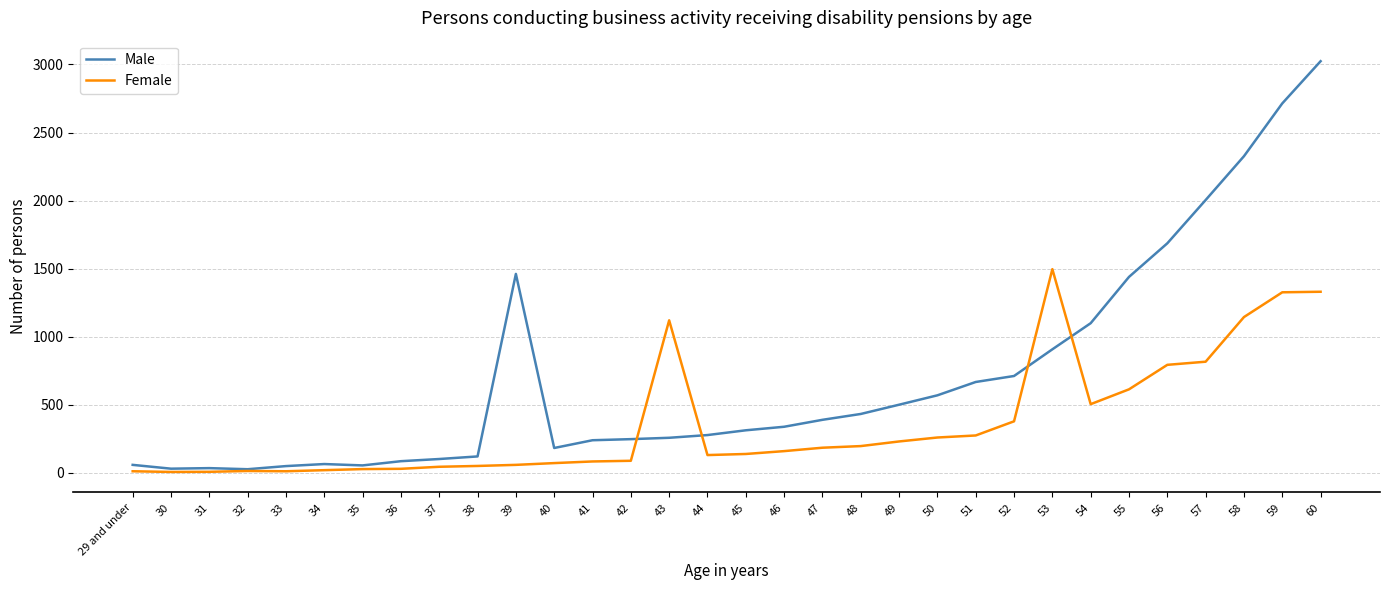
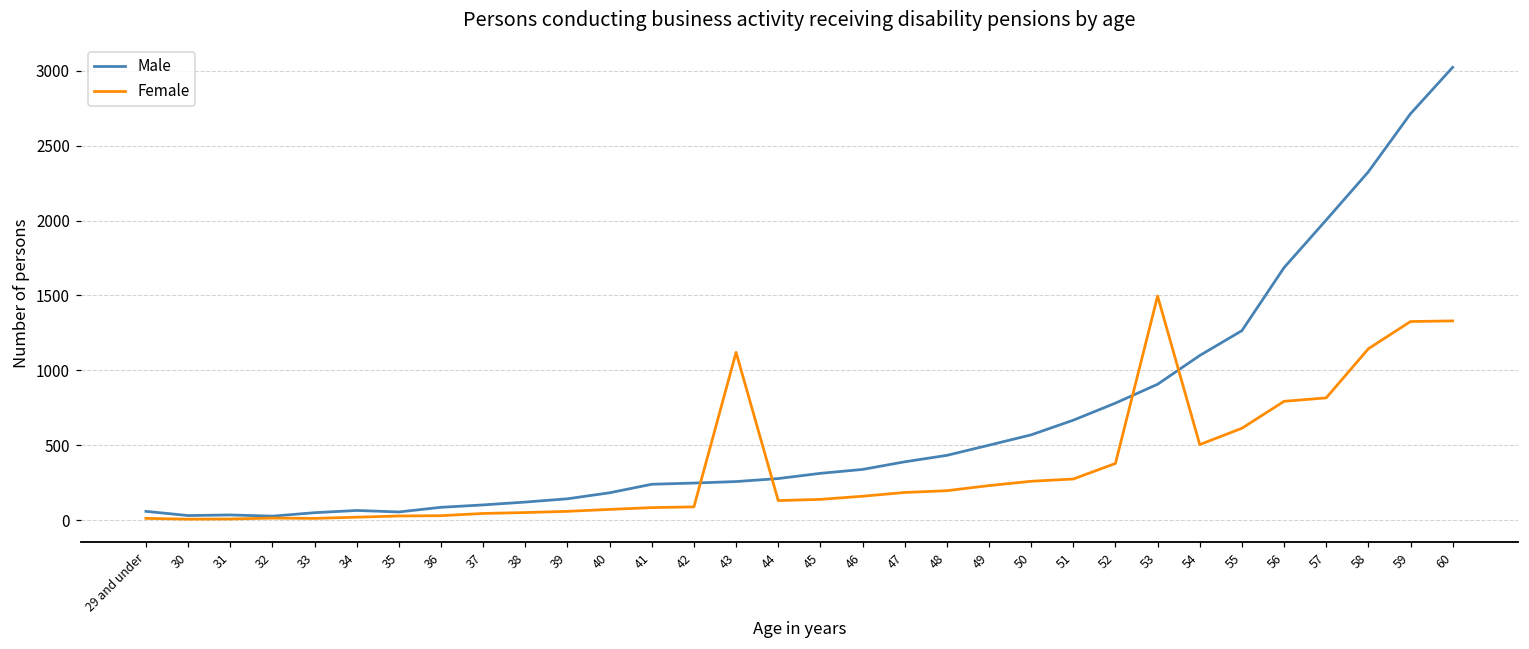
Male, 39: 1460 -> 140
Male, 52: 710 -> 780
Male, 55: 1440 -> 1270
